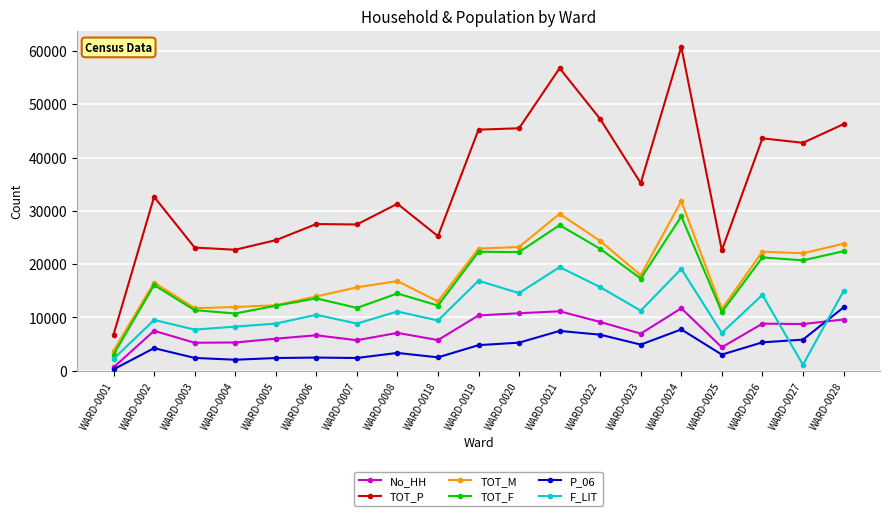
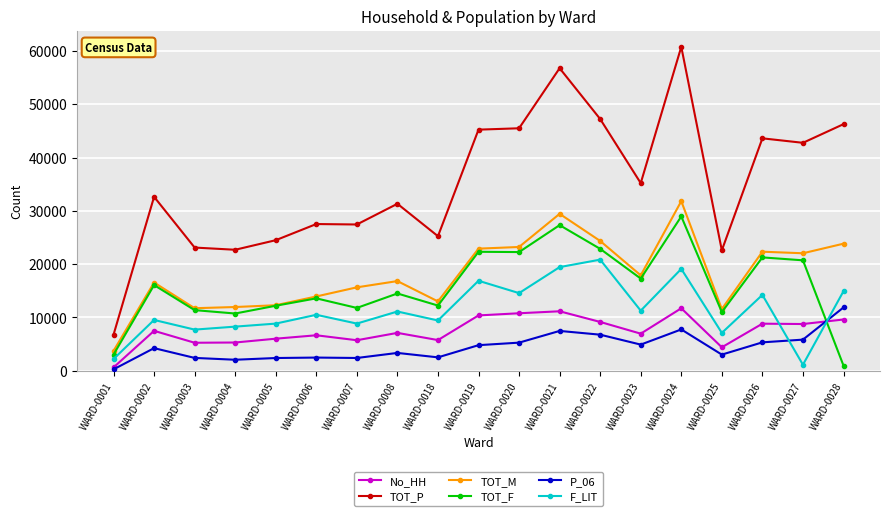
F_LIT, WARD-0022: 16000 -> 21000
TOT_F, WARD-0028: 22000 -> 1000
